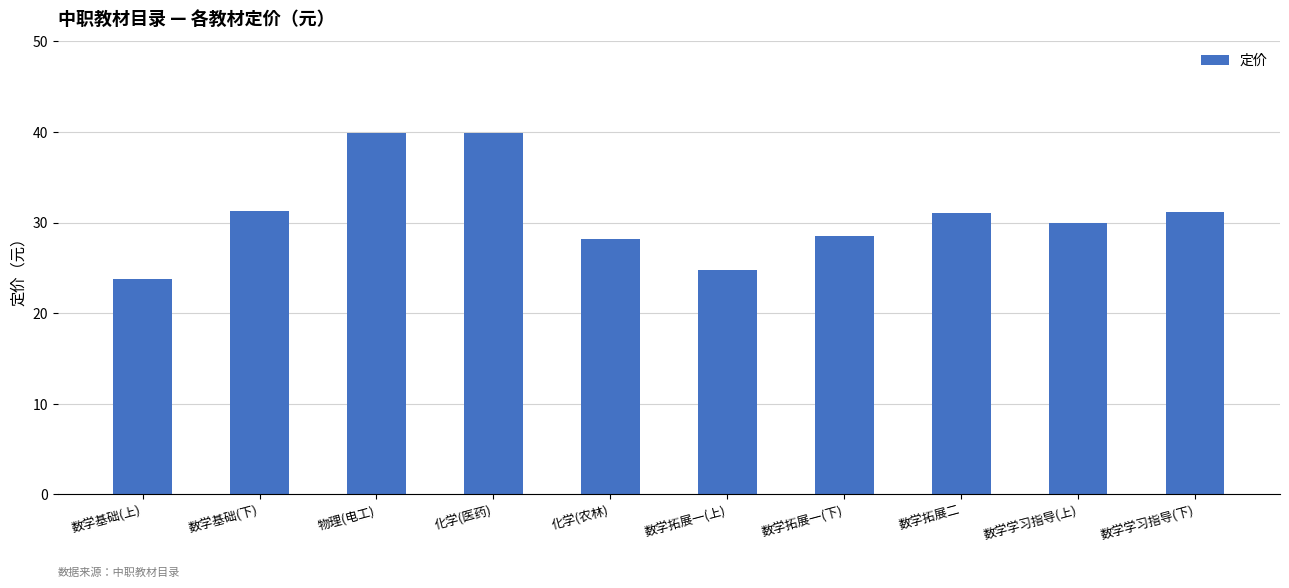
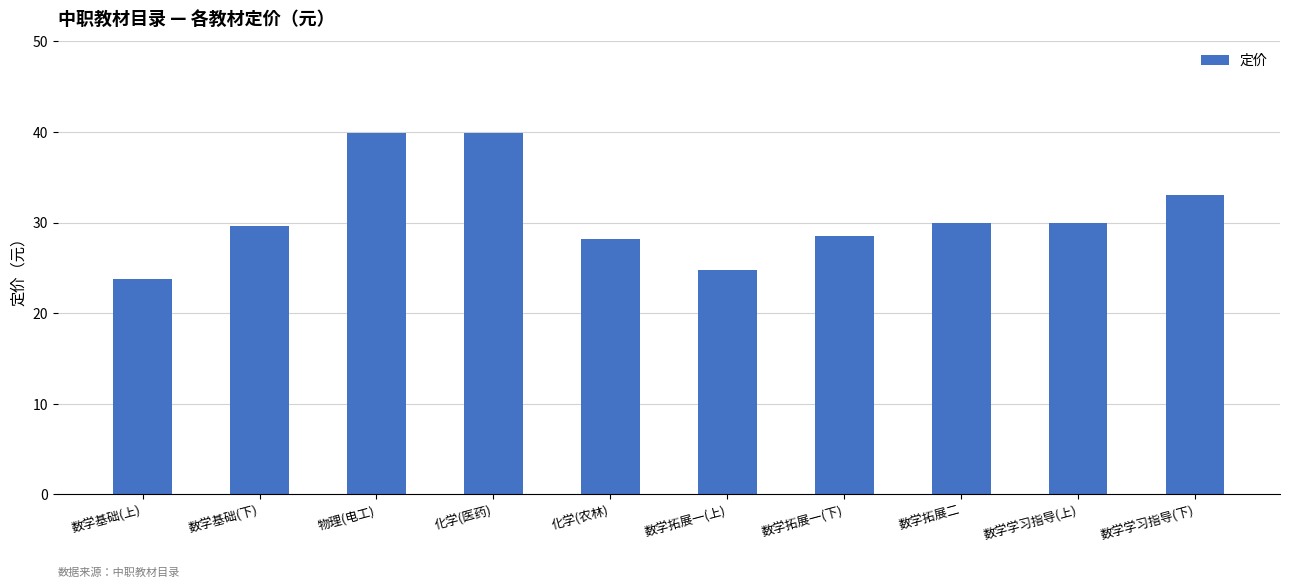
数学基础(下): 31 -> 30
数学拓展二: 31 -> 30
数学学习指导(下): 31 -> 33
